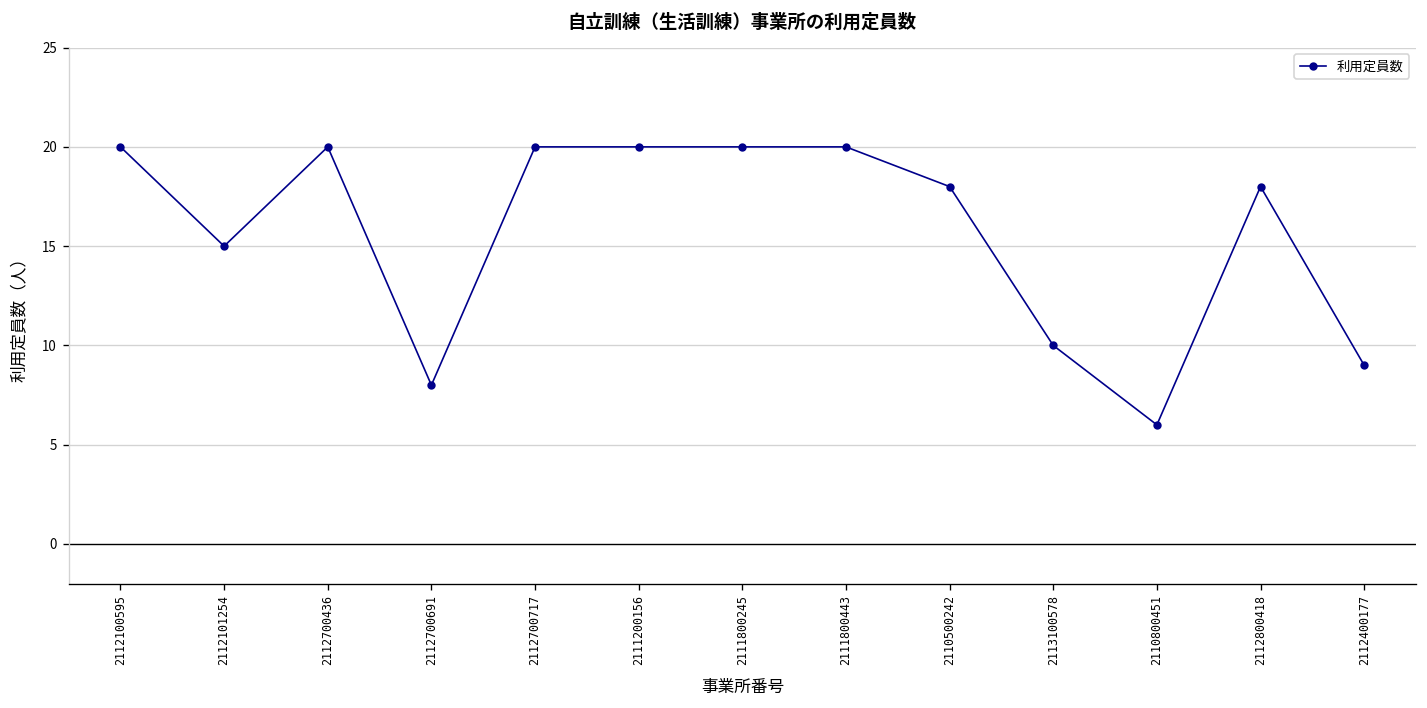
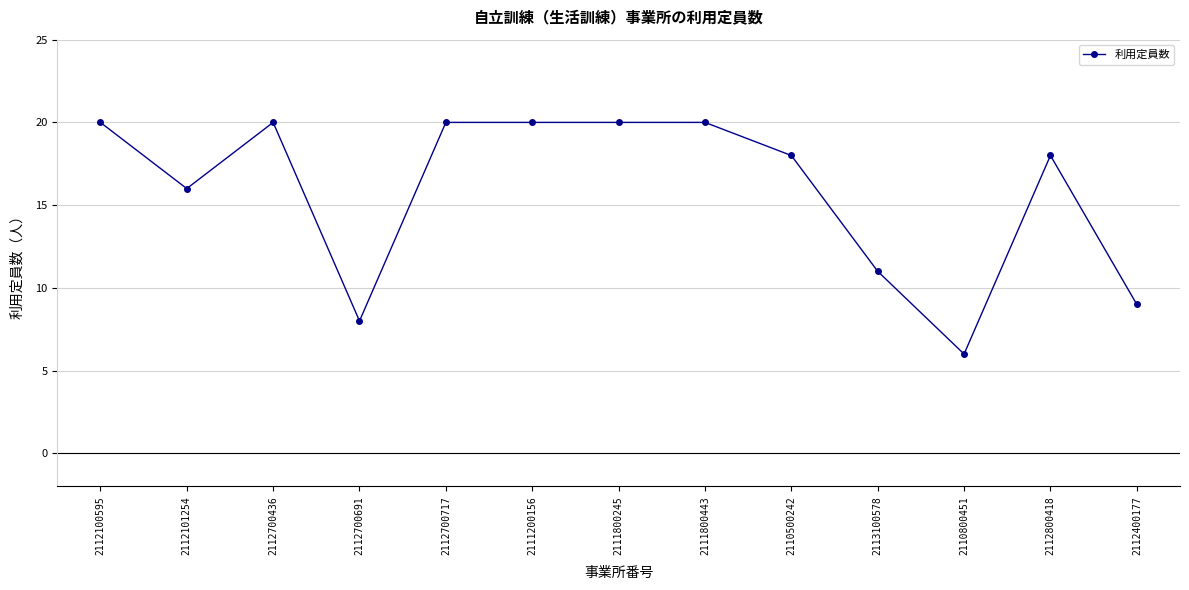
2112101254: 15 -> 16
2113100578: 10 -> 11
